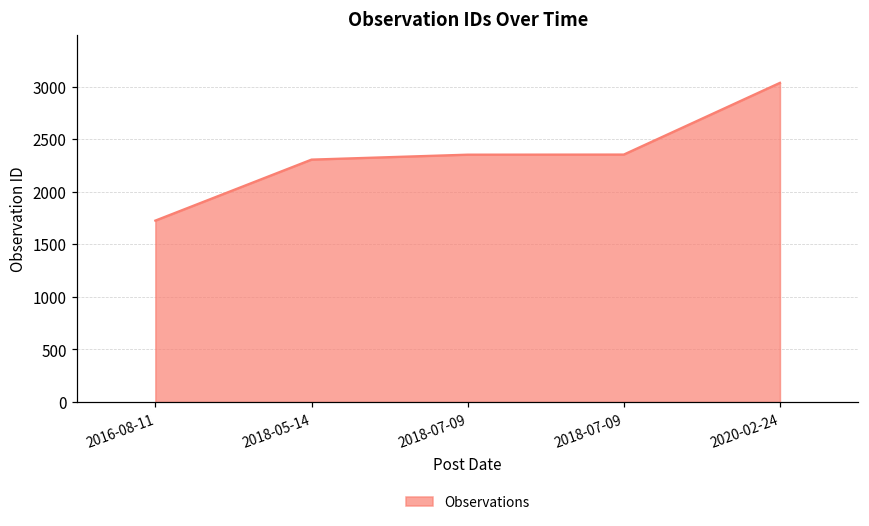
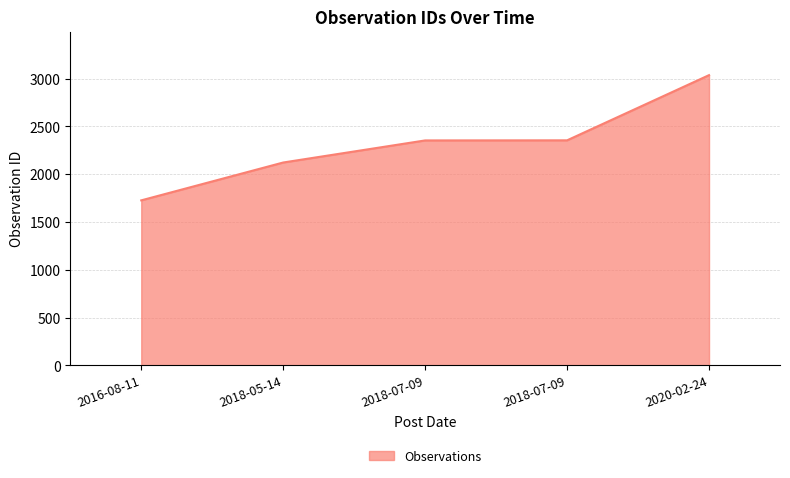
2018-05-14: 2300 -> 2100
